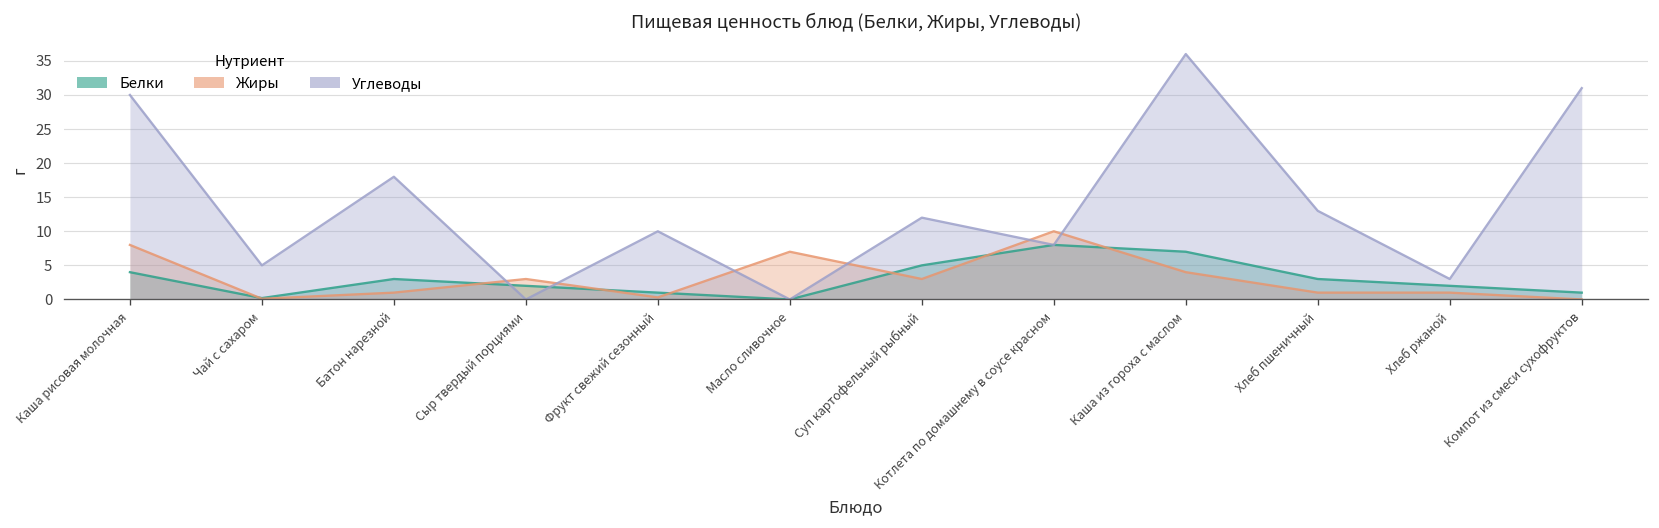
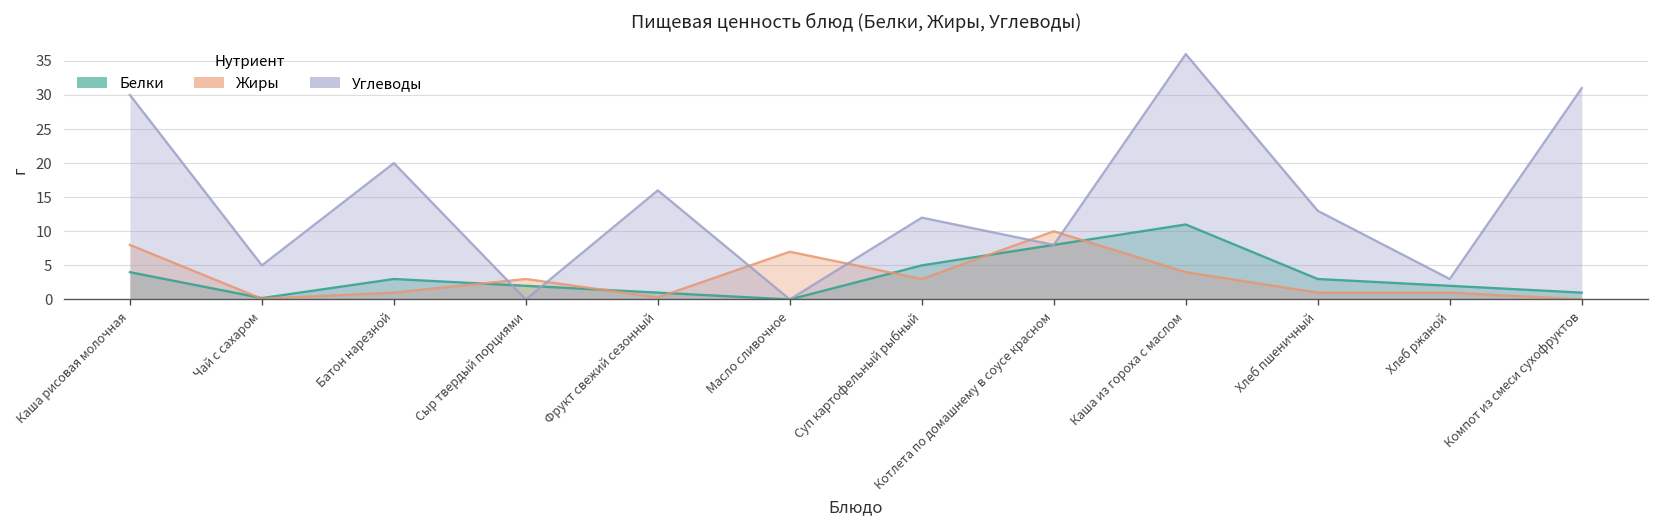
Углеводы, Батон нарезной: 18 -> 20
Углеводы, Фрукт свежий сезонный: 10 -> 16
Белки, Каша из гороха с маслом: 7 -> 11
